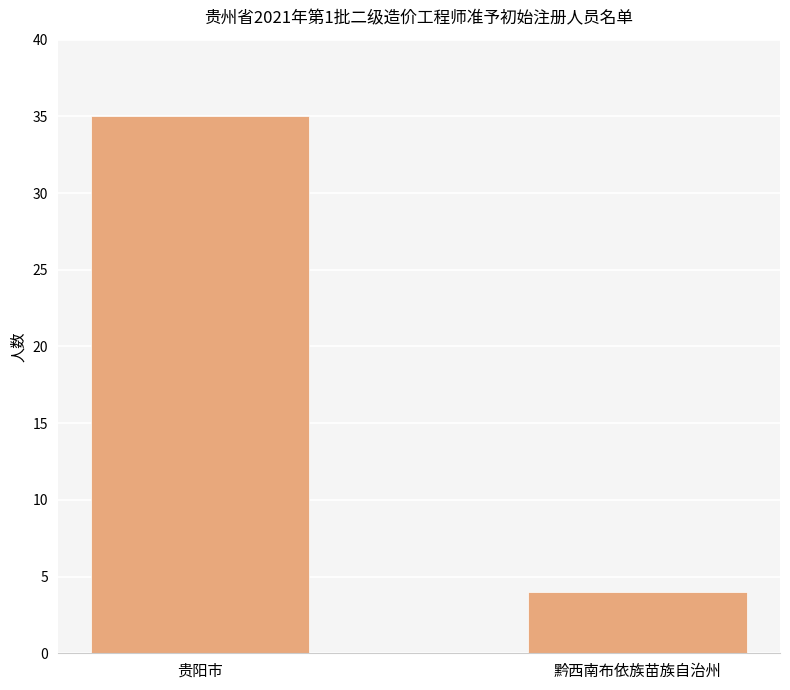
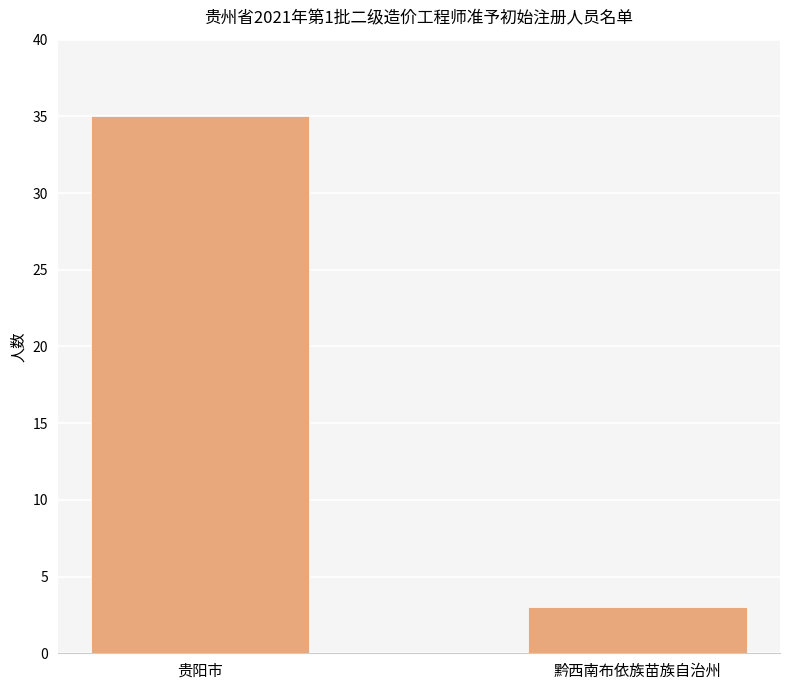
黔西南布依族苗族自治州: 4 -> 3
